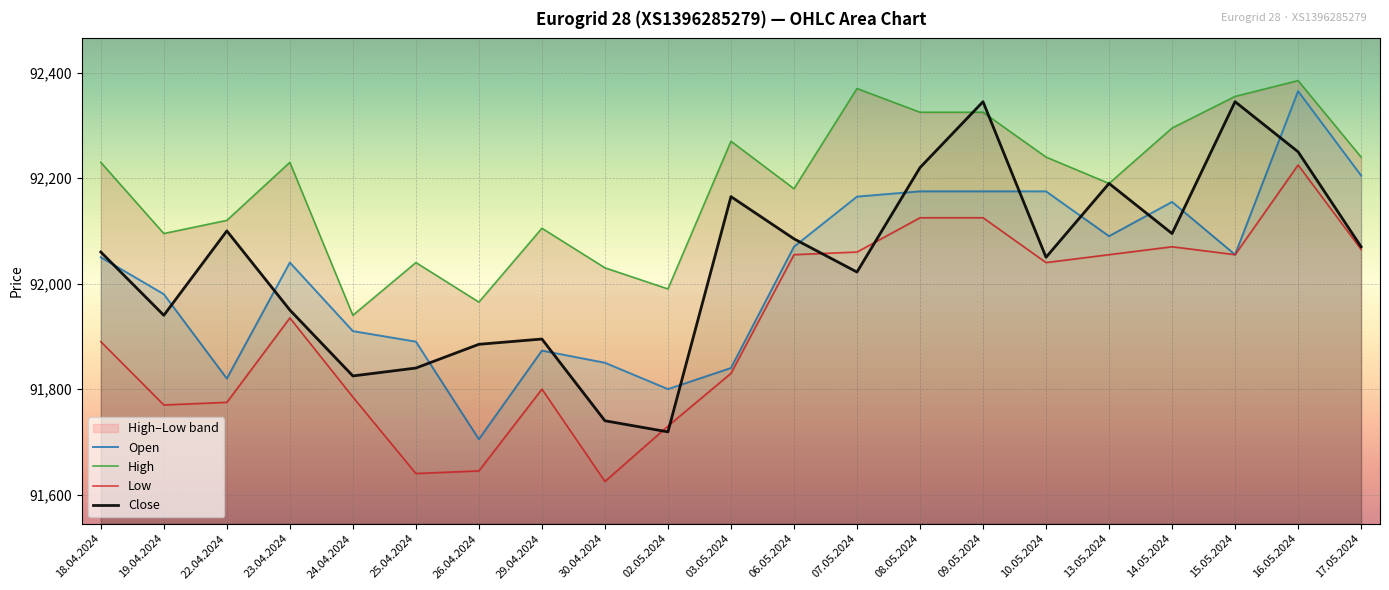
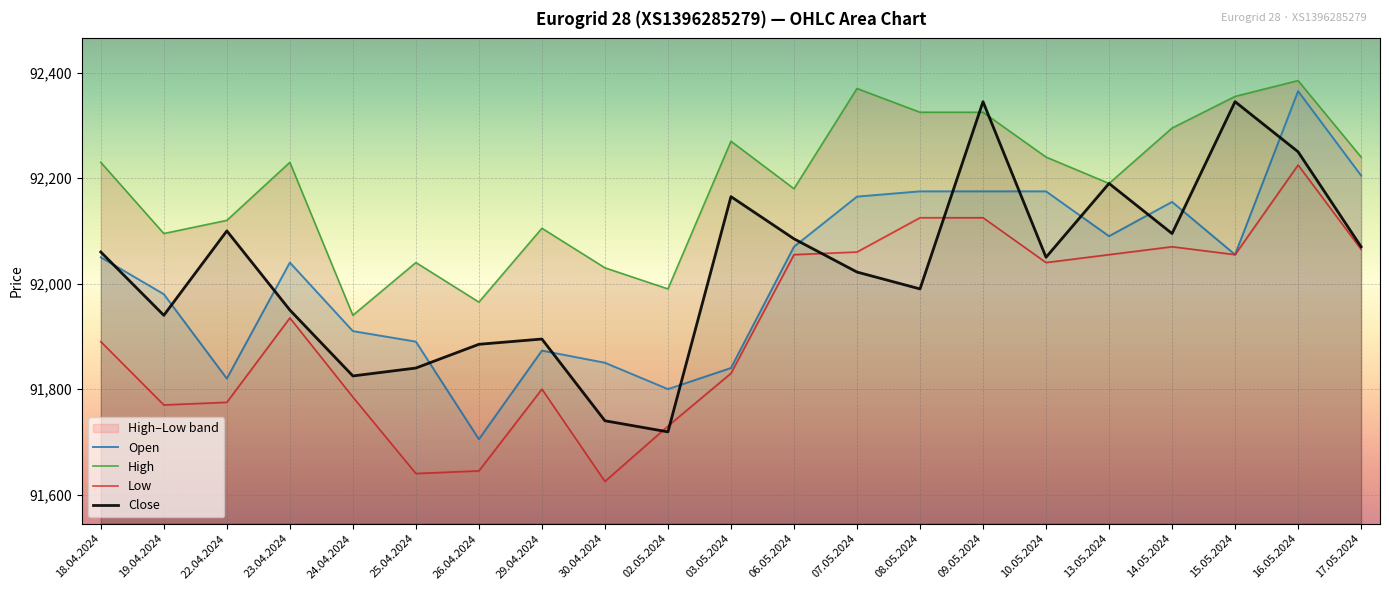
Close, 08.05.2024: 92,220 -> 91,990
